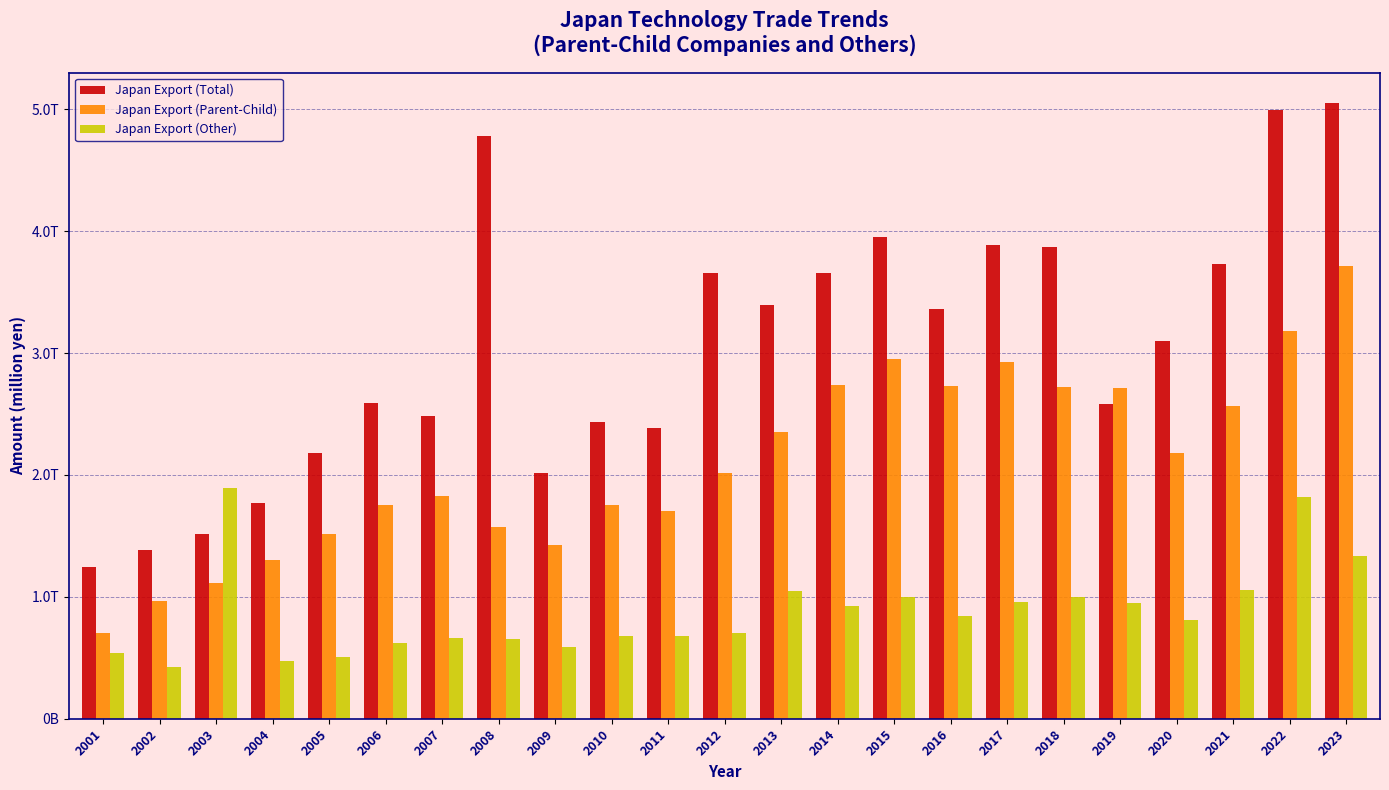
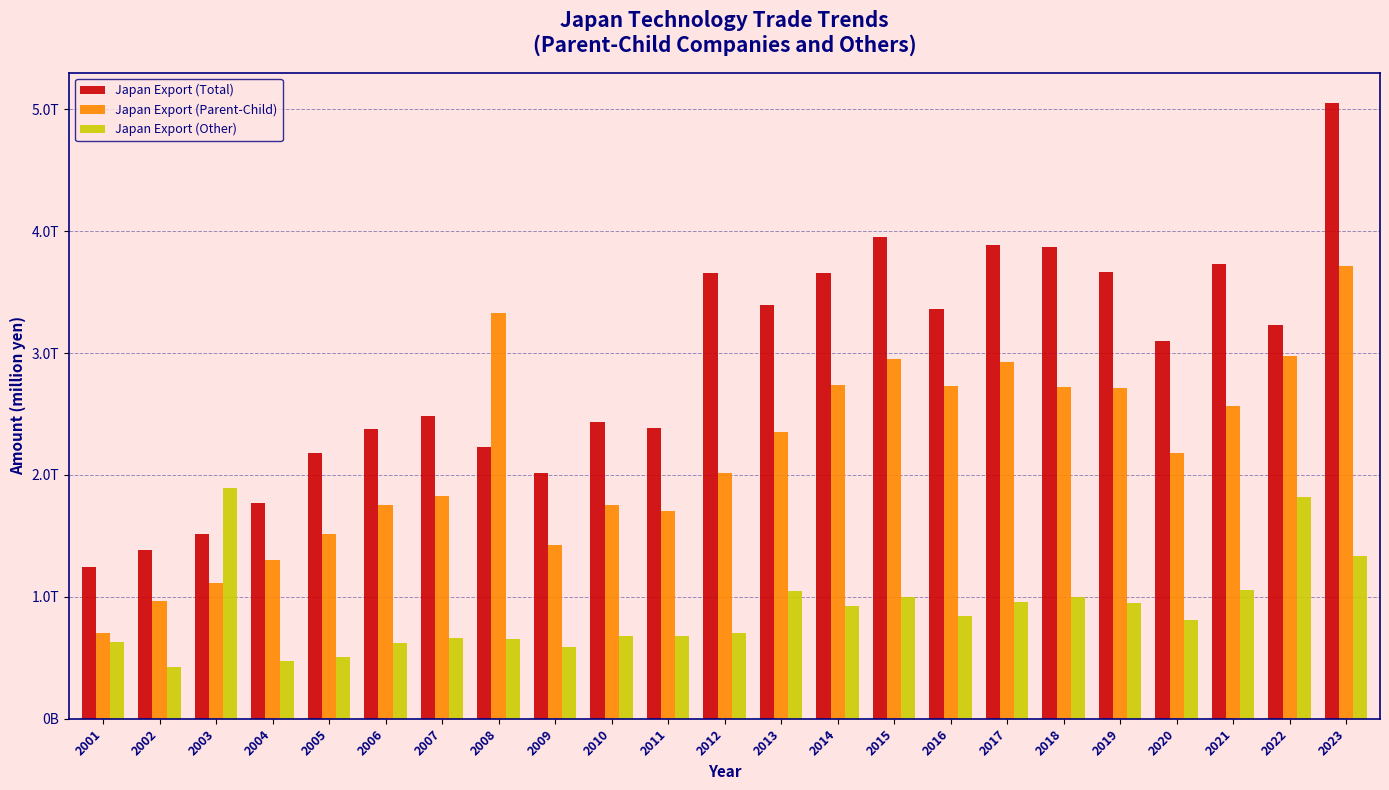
Japan Export (Other), 2001: 0.54T -> 0.63T
Japan Export (Total), 2006: 2.59T -> 2.38T
Japan Export (Total), 2008: 4.78T -> 2.23T
Japan Export (Parent-Child), 2008: 1.57T -> 3.33T
Japan Export (Total), 2019: 2.58T -> 3.66T
Japan Export (Total), 2022: 5.00T -> 3.23T
Japan Export (Parent-Child), 2022: 3.18T -> 2.97T
